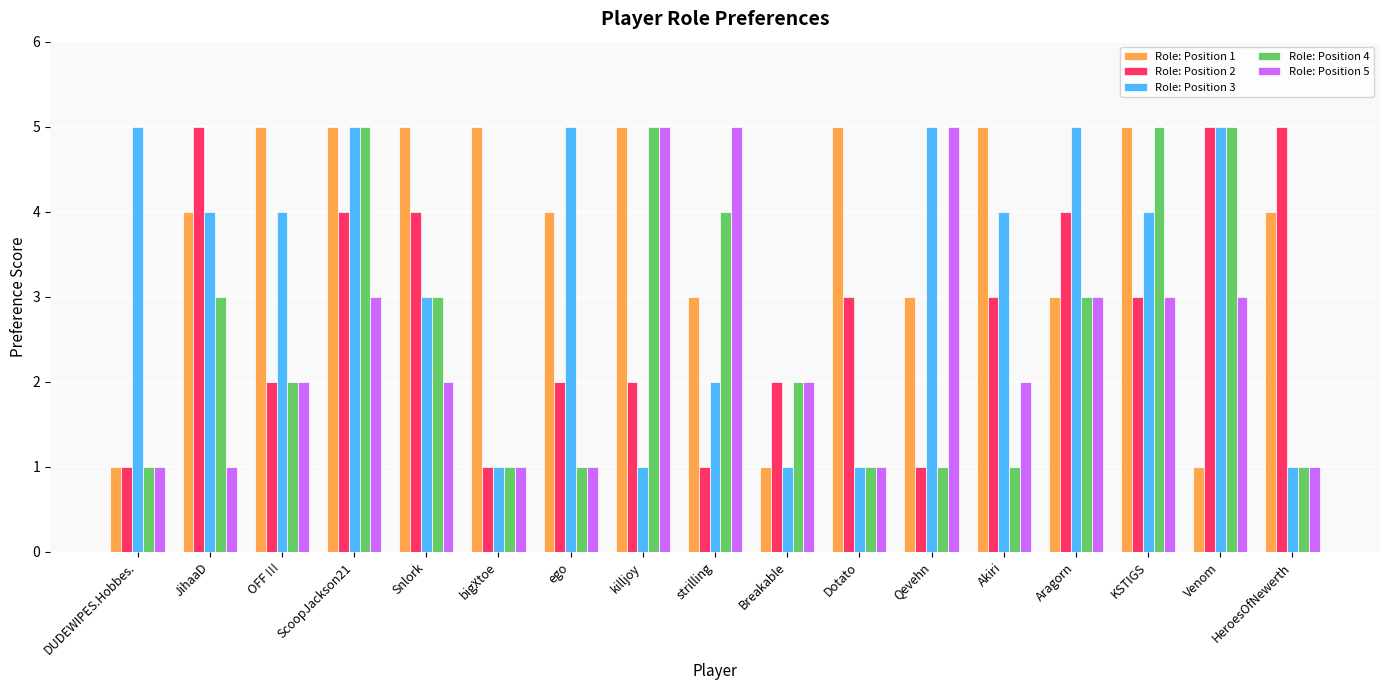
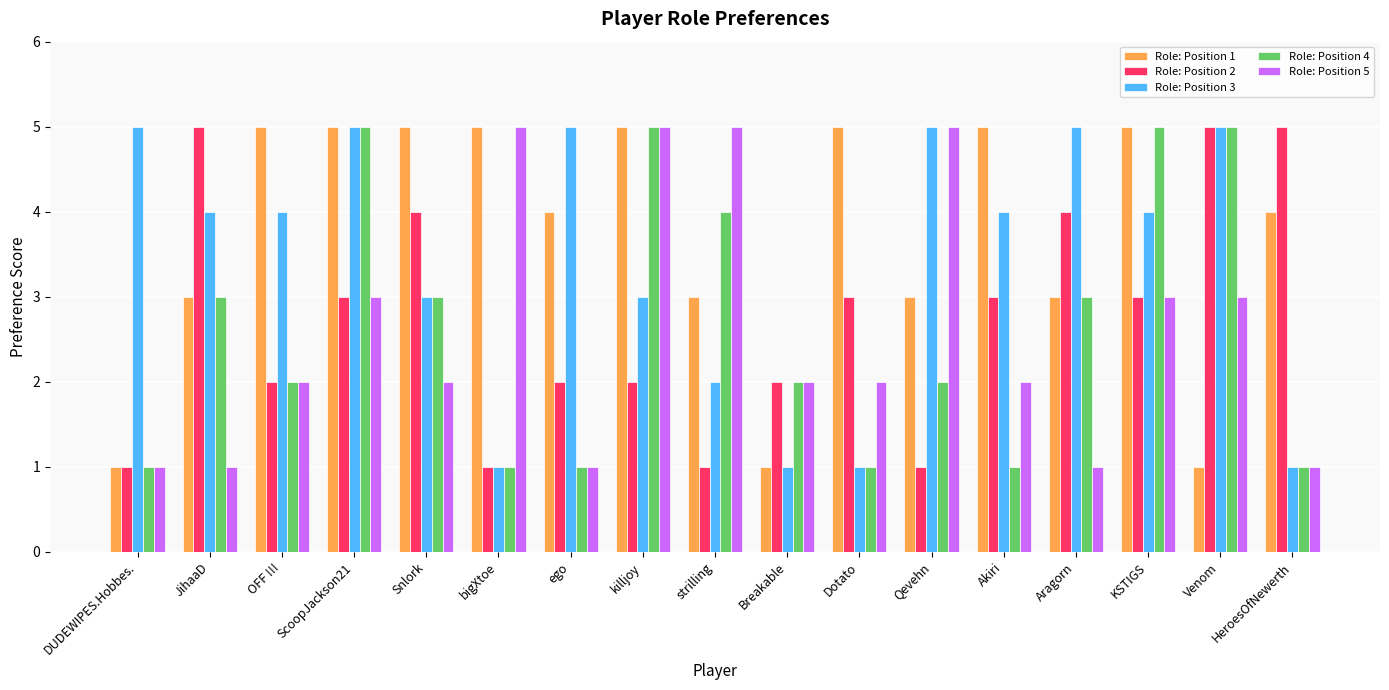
Role: Position 1, JihaaD: 4 -> 3
Role: Position 2, ScoopJackson21: 4 -> 3
Role: Position 5, bigXtoe: 1 -> 5
Role: Position 3, killjoy: 1 -> 3
Role: Position 5, Dotato: 1 -> 2
Role: Position 4, Qevehn: 1 -> 2
Role: Position 5, Aragorn: 3 -> 1
